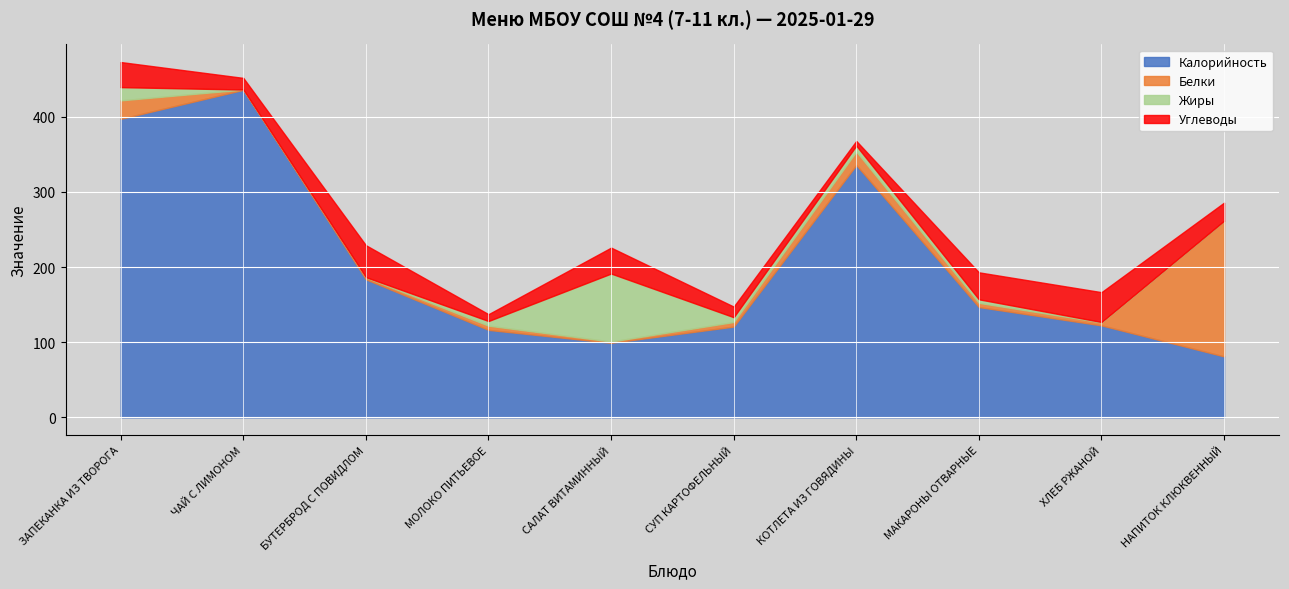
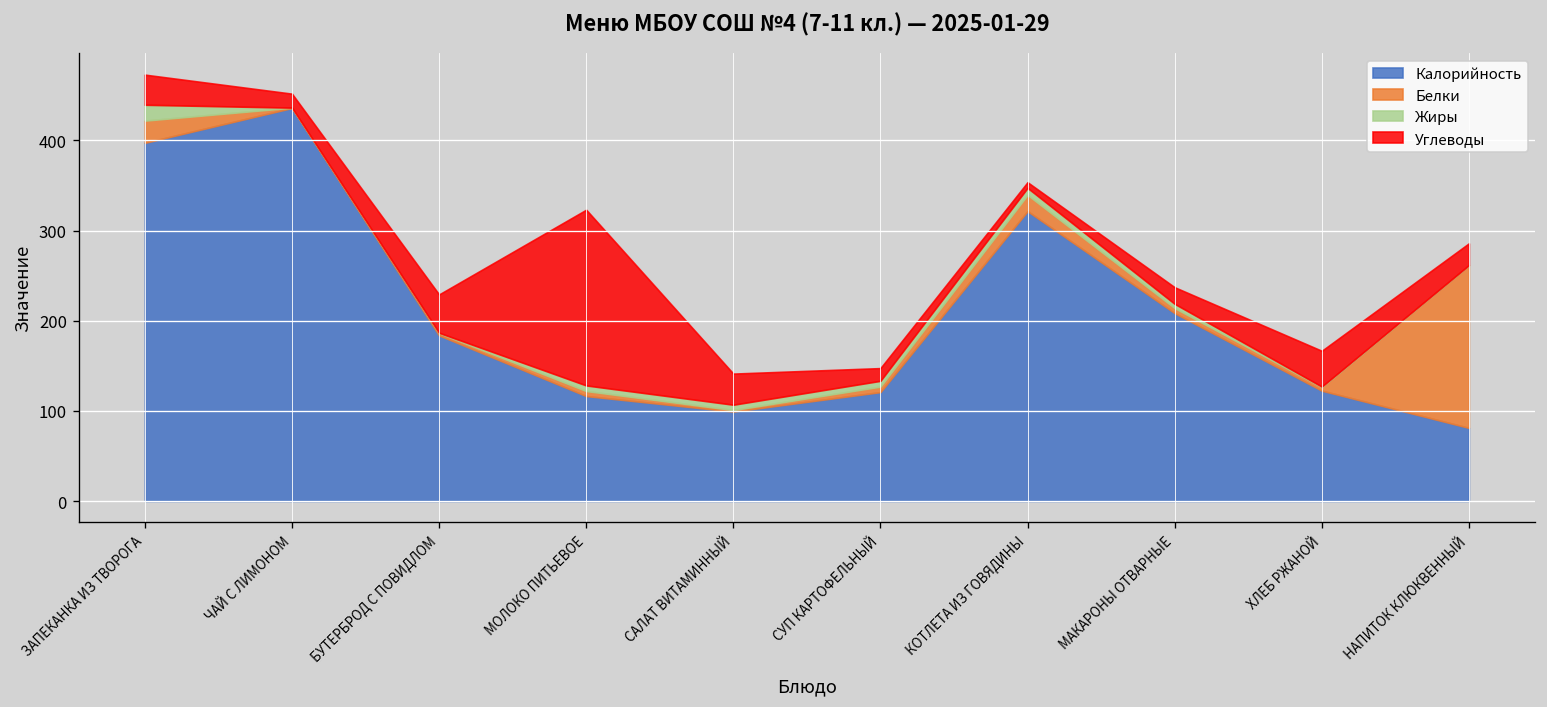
Углеводы, МОЛОКО ПИТЬЕВОЕ: 10 -> 190
Жиры, САЛАТ ВИТАМИННЫЙ: 90 -> 10
Калорийность, КОТЛЕТА ИЗ ГОВЯДИНЫ: 340 -> 320
Калорийность, МАКАРОНЫ ОТВАРНЫЕ: 150 -> 210
Углеводы, МАКАРОНЫ ОТВАРНЫЕ: 40 -> 20
